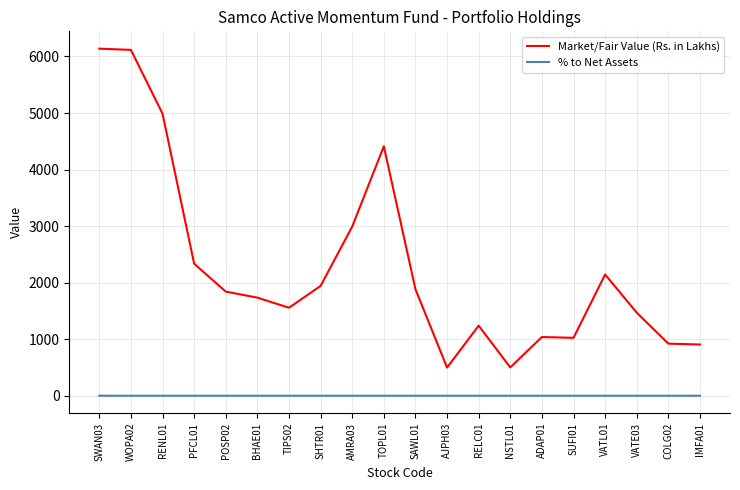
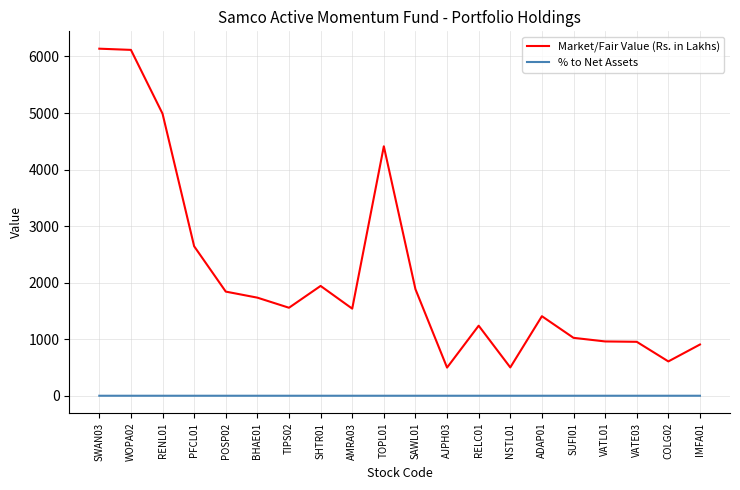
Market/Fair Value (Rs. in Lakhs), PFCL01: 2300 -> 2600
Market/Fair Value (Rs. in Lakhs), AMRA03: 3000 -> 1500
Market/Fair Value (Rs. in Lakhs), ADAP01: 1000 -> 1400
Market/Fair Value (Rs. in Lakhs), VATL01: 2100 -> 1000
Market/Fair Value (Rs. in Lakhs), VATE03: 1500 -> 1000
Market/Fair Value (Rs. in Lakhs), COLG02: 900 -> 600
